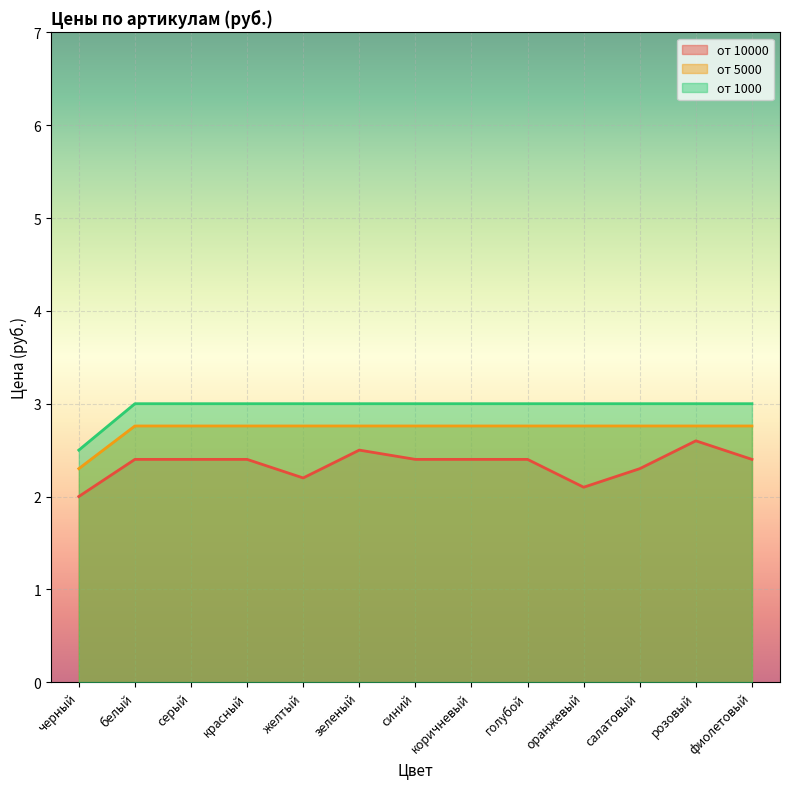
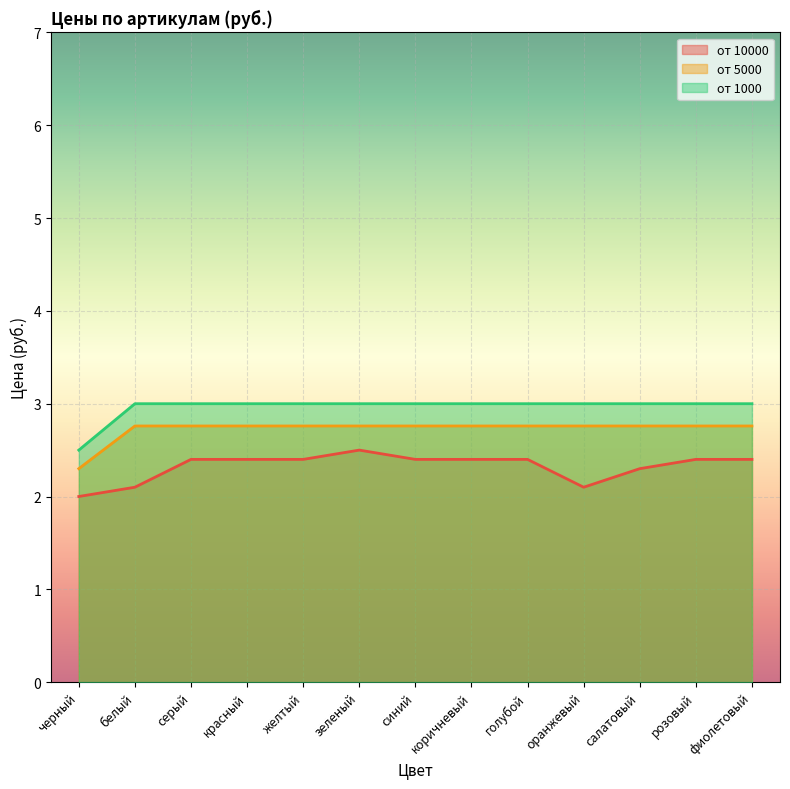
от 10000, белый: 2.4 -> 2.1
от 10000, желтый: 2.2 -> 2.4
от 10000, розовый: 2.6 -> 2.4
